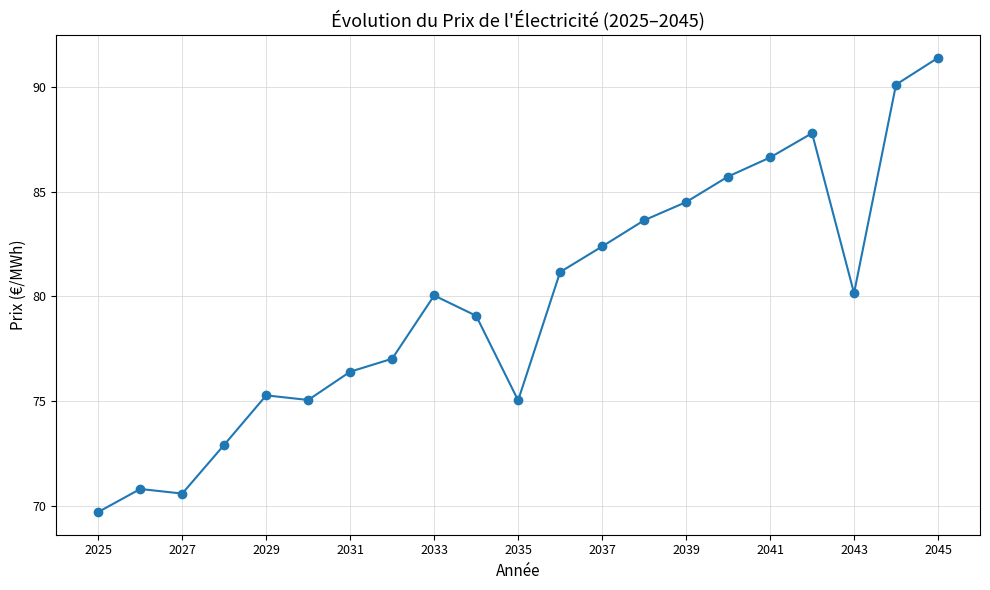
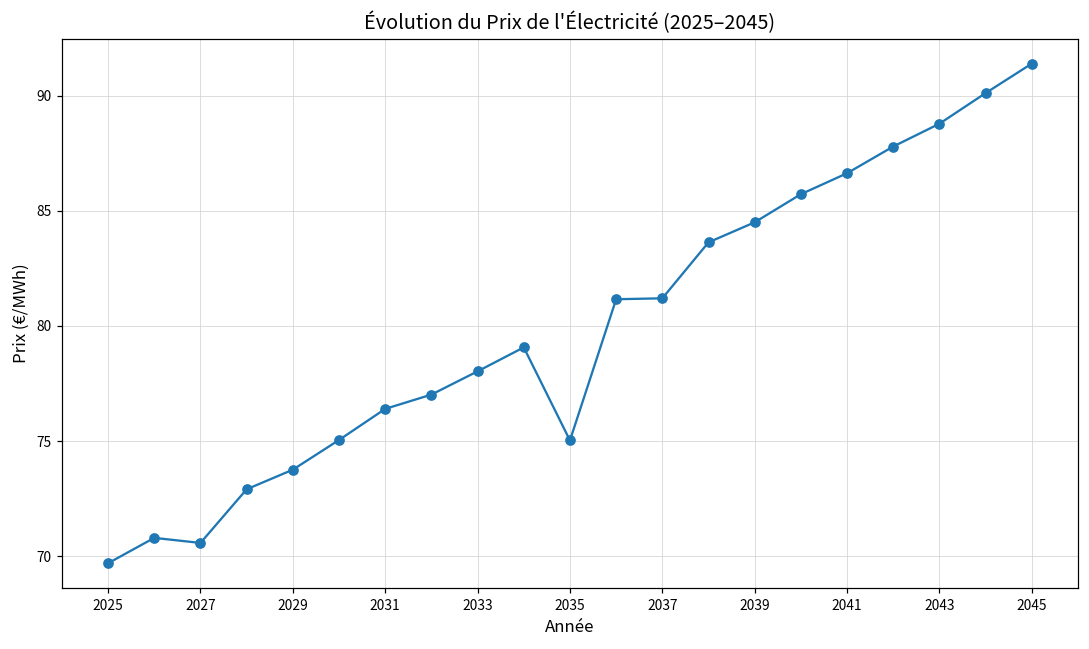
2029: 75.3 -> 73.8
2033: 80.0 -> 78.0
2037: 82.4 -> 81.2
2043: 80.2 -> 88.8
